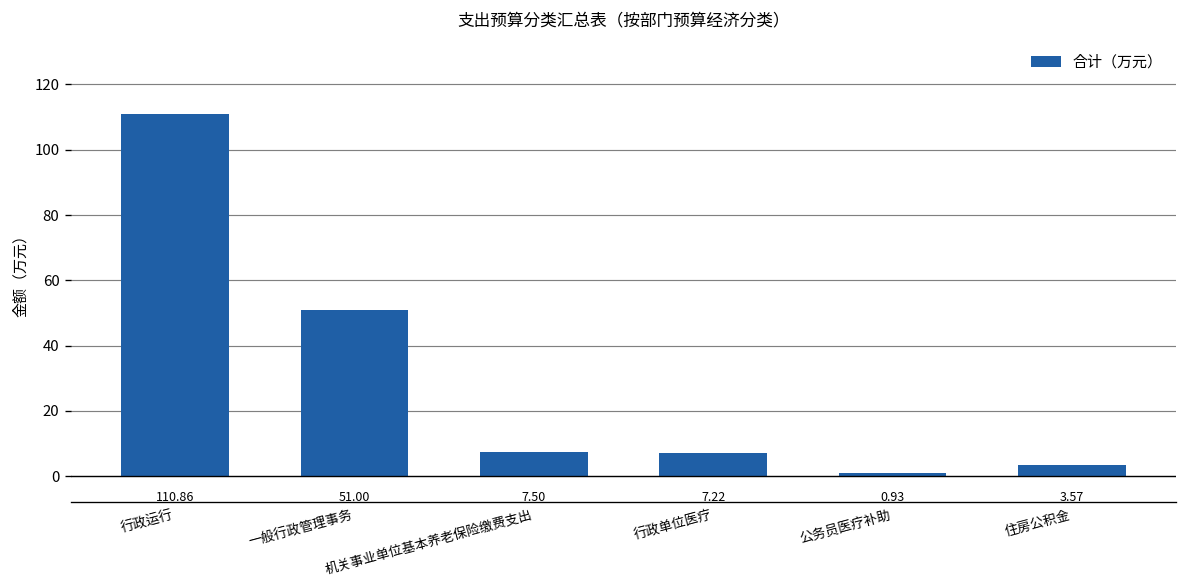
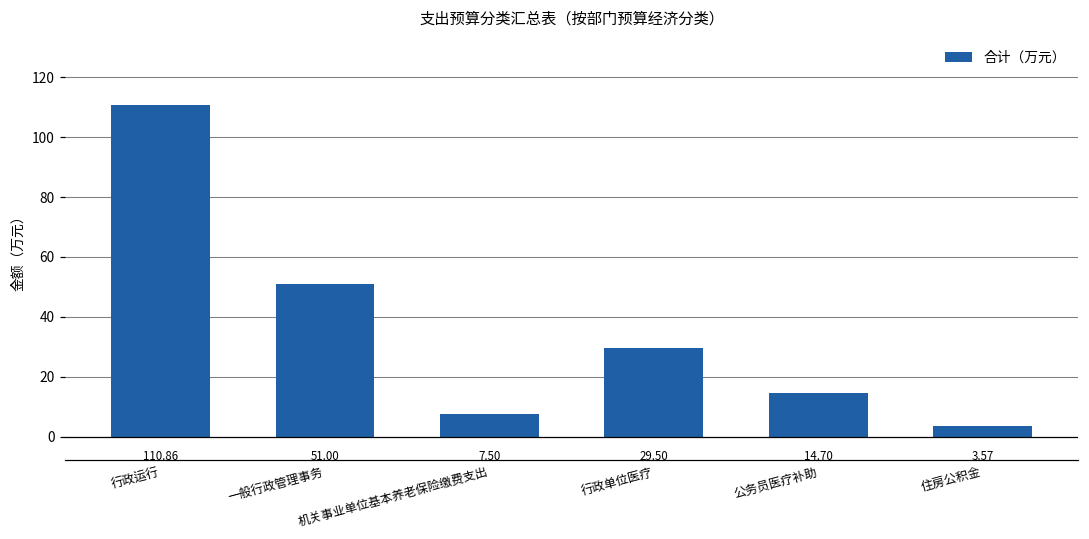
行政单位医疗: 7.22 -> 29.50
公务员医疗补助: 0.93 -> 14.70
